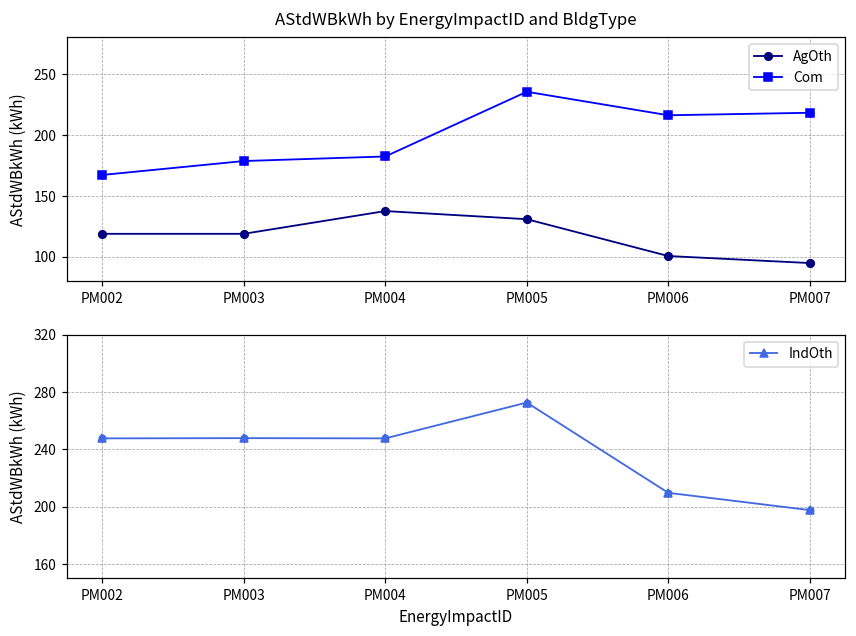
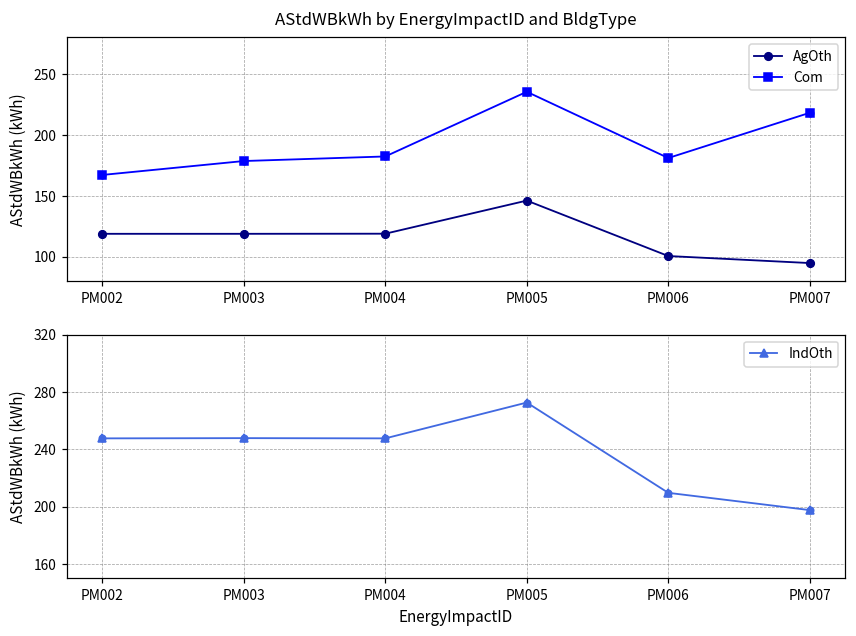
AStdWBkWh by EnergyImpactID and BldgType, AgOth, PM004: 138 -> 119
AStdWBkWh by EnergyImpactID and BldgType, AgOth, PM005: 131 -> 146
AStdWBkWh by EnergyImpactID and BldgType, Com, PM006: 216 -> 181
